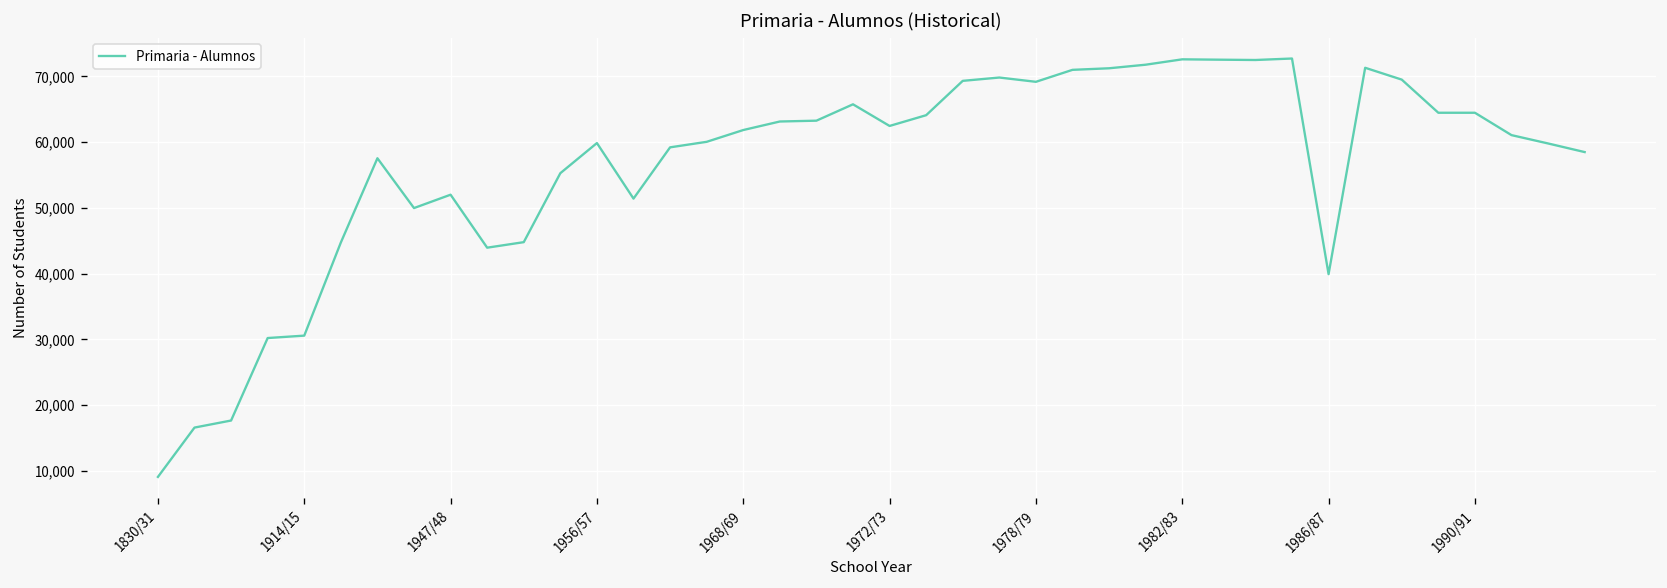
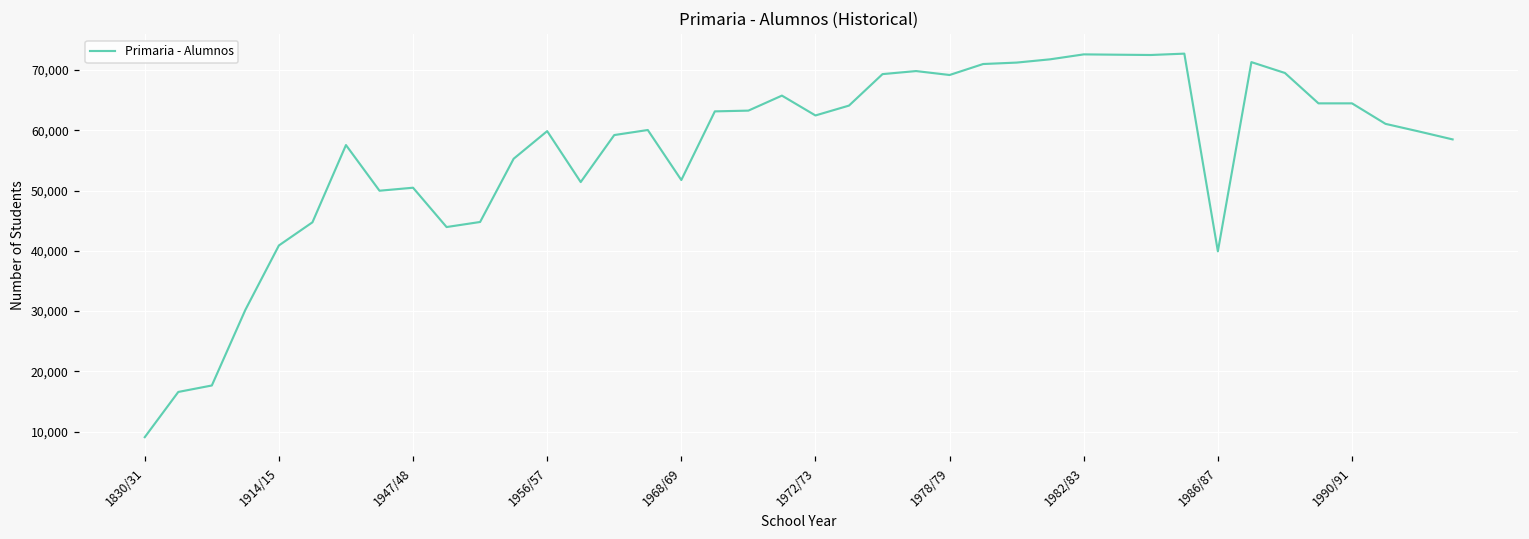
1914/15: 31,000 -> 41,000
1947/48: 52,000 -> 50,000
1968/69: 62,000 -> 52,000
